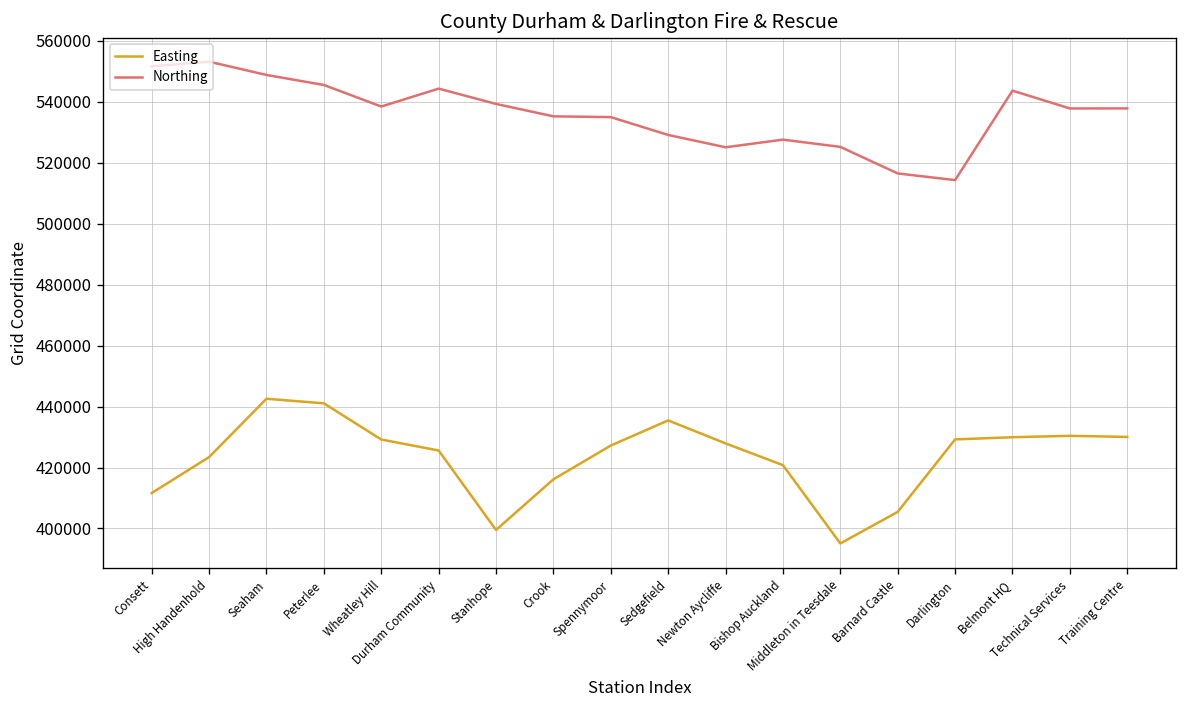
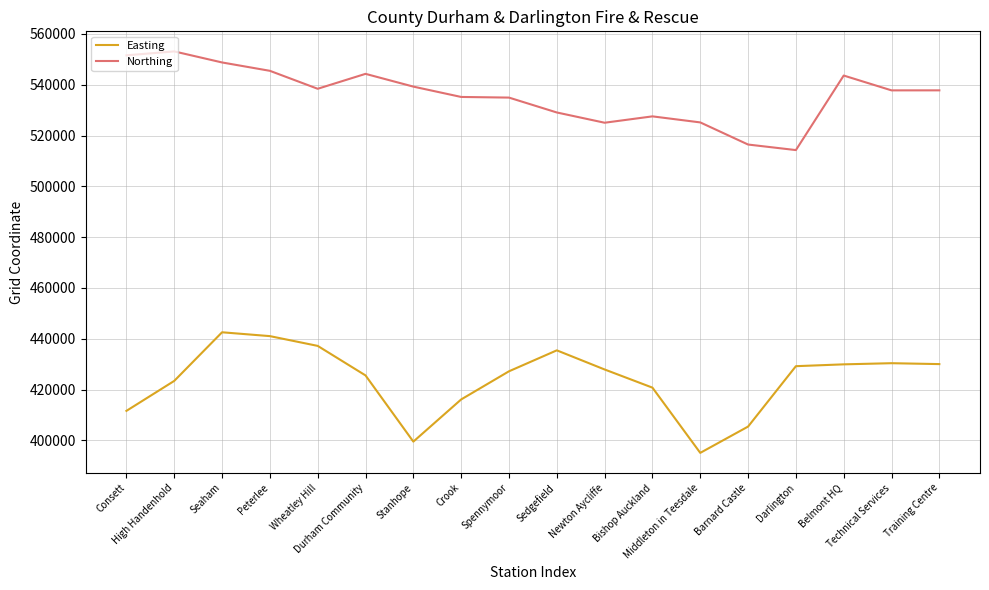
Easting, Wheatley Hill: 429000 -> 437000
